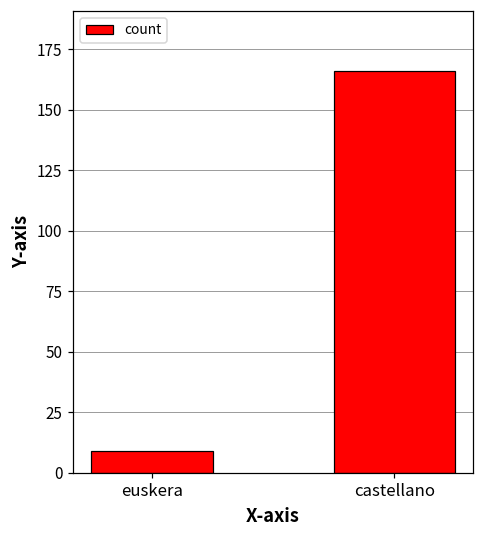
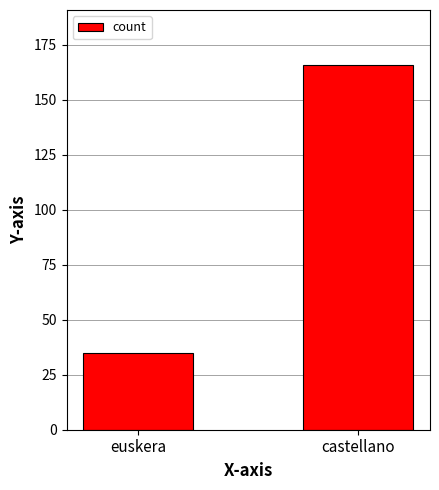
euskera: 9 -> 35
